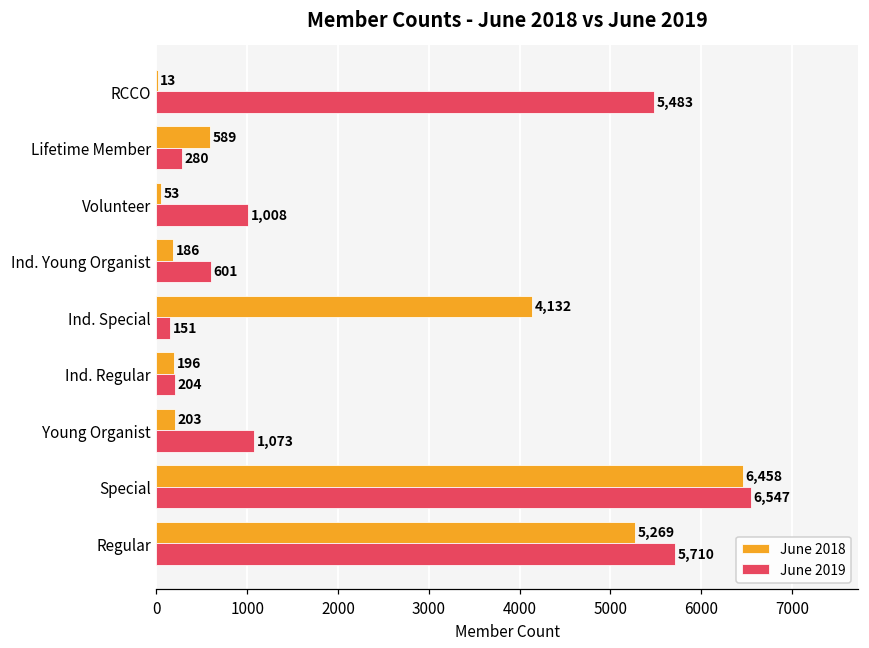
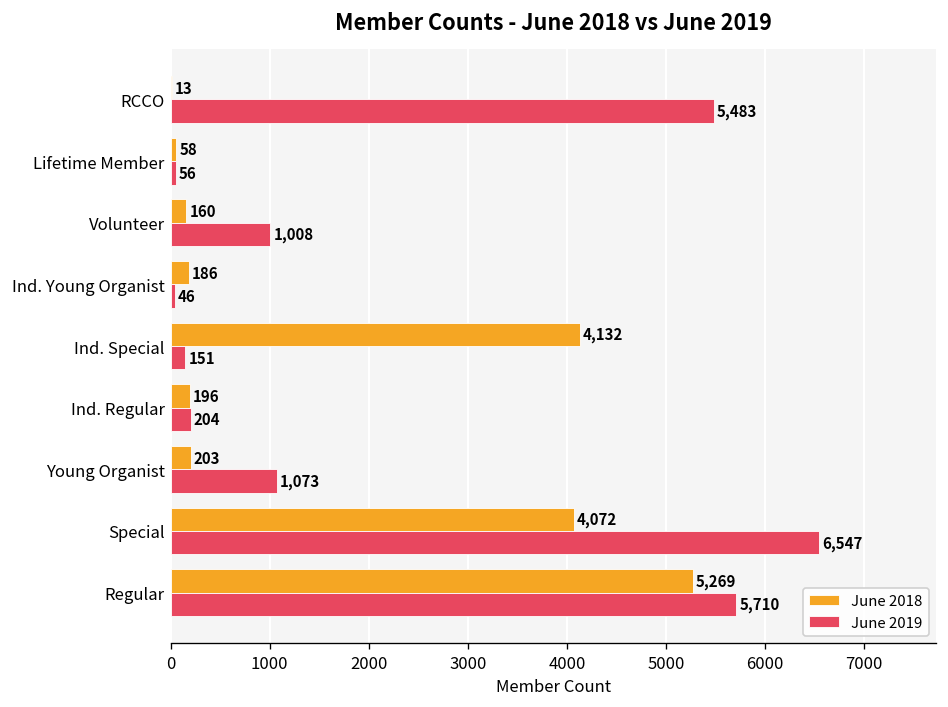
June 2018, Lifetime Member: 589 -> 58
June 2019, Lifetime Member: 280 -> 56
June 2018, Volunteer: 53 -> 160
June 2019, Ind. Young Organist: 601 -> 46
June 2018, Special: 6,458 -> 4,072
